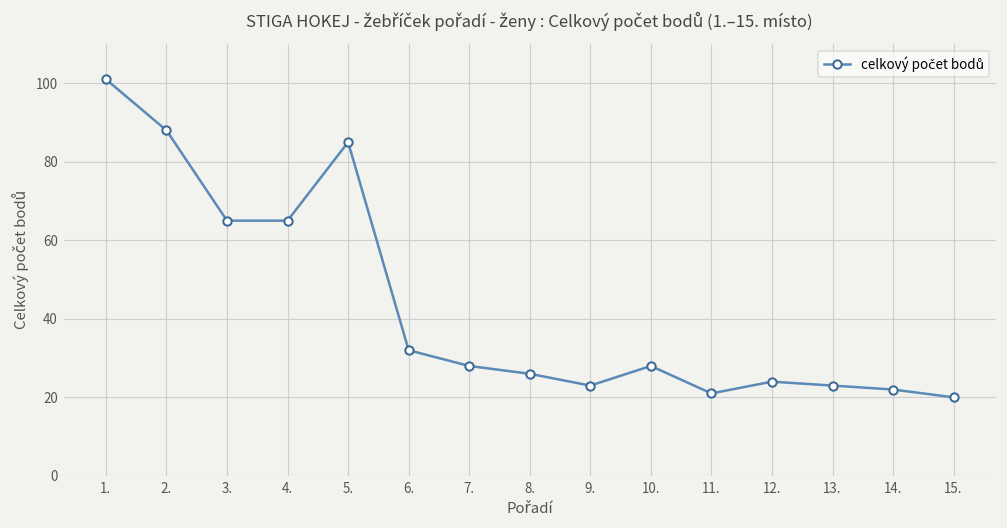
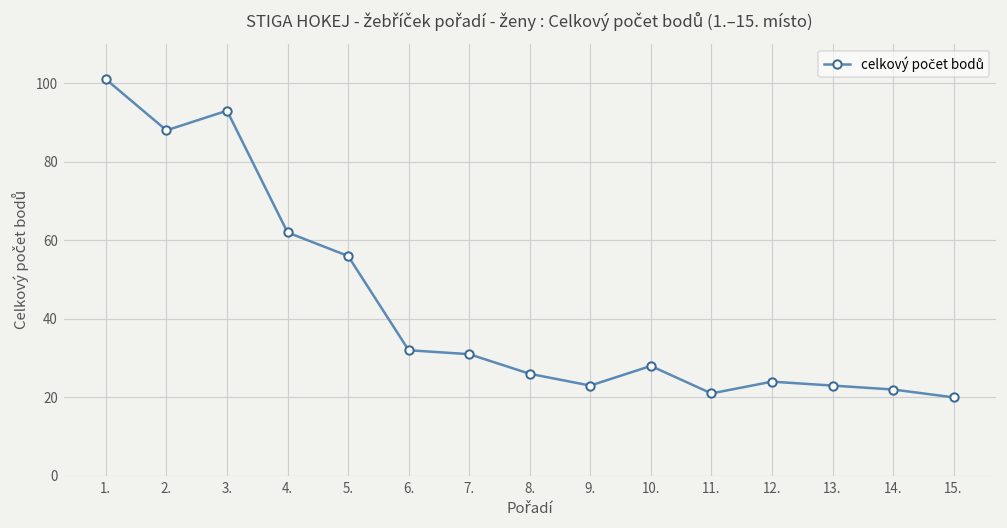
3.: 65 -> 93
4.: 65 -> 62
5.: 85 -> 56
7.: 28 -> 31
